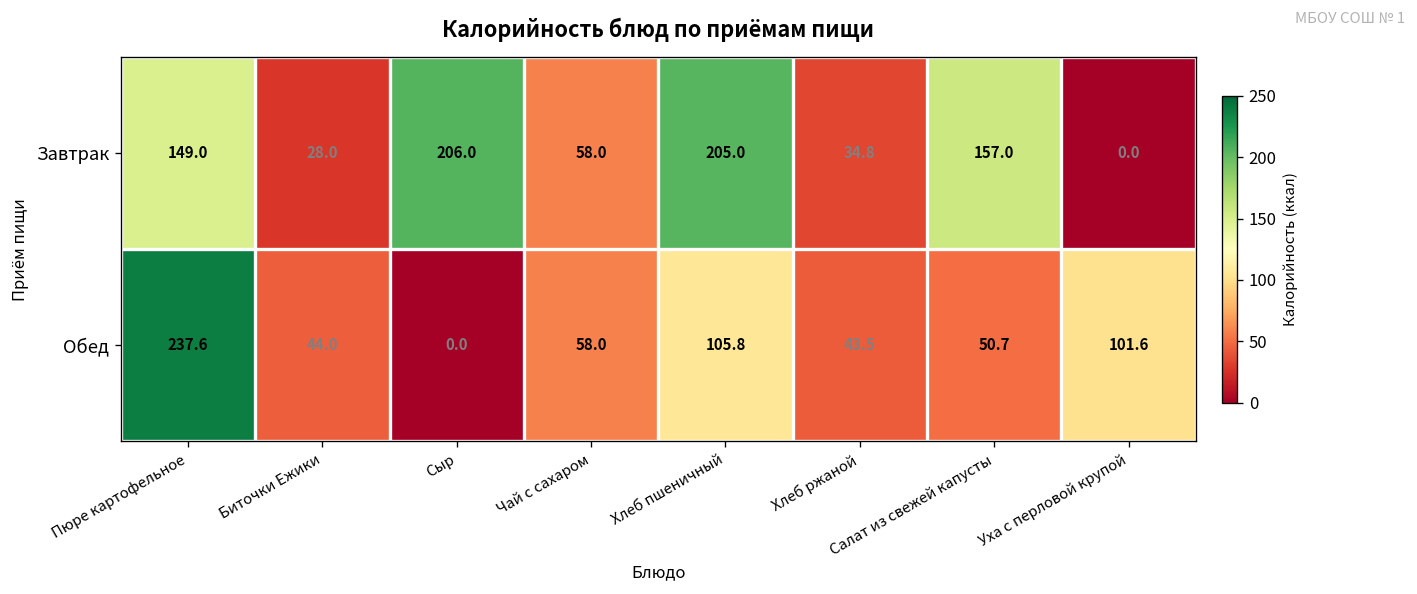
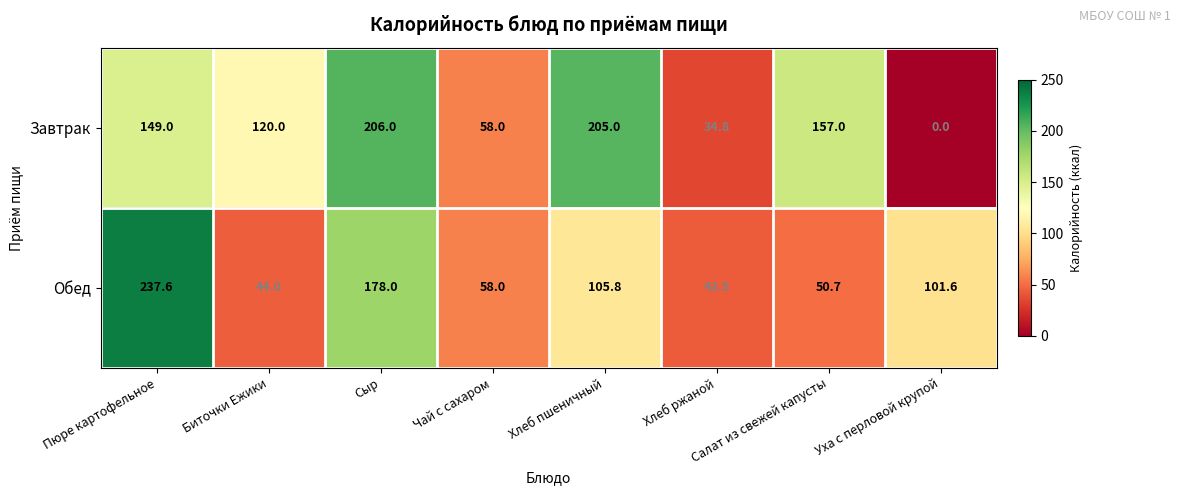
Завтрак, Биточки Ежики: 28.0 -> 120.0
Обед, Сыр: 0.0 -> 178.0
